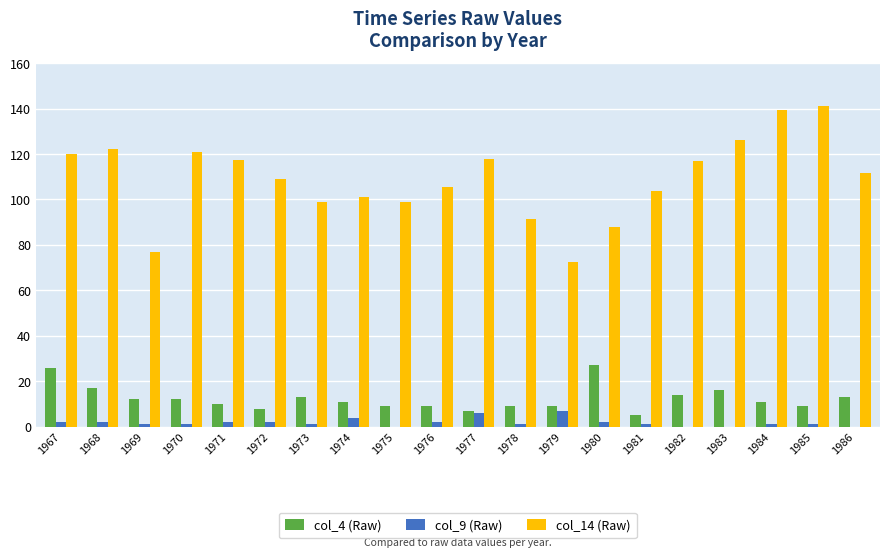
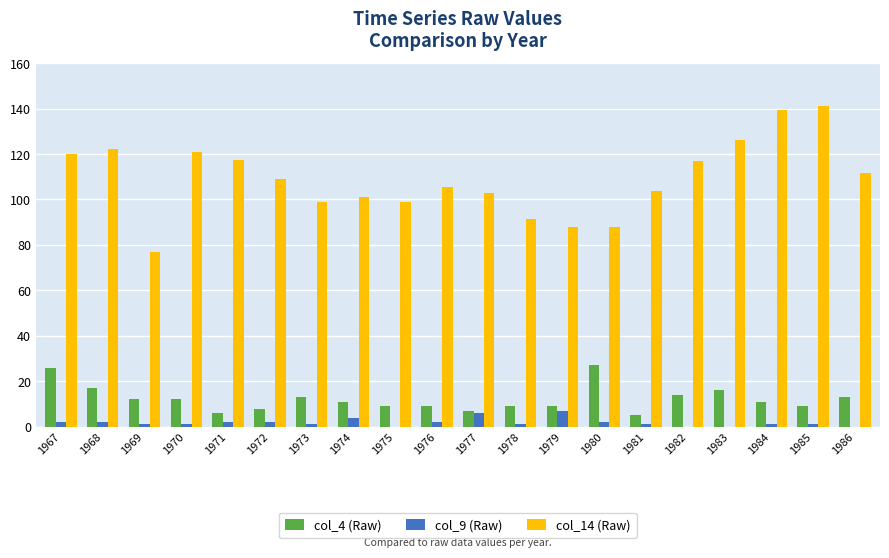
col_4 (Raw), 1971: 10 -> 6
col_14 (Raw), 1977: 118 -> 103
col_14 (Raw), 1979: 72 -> 88
